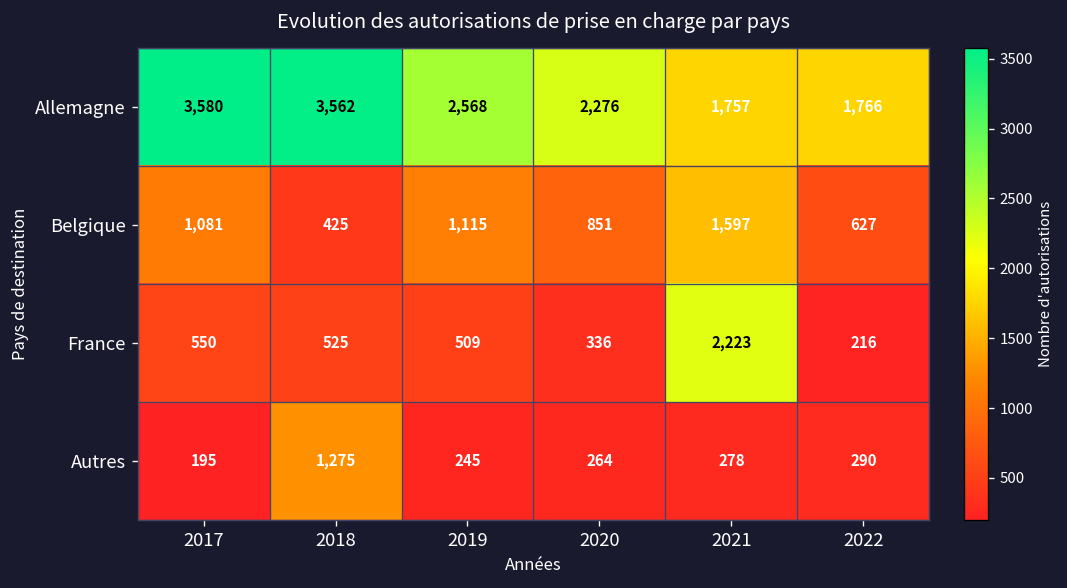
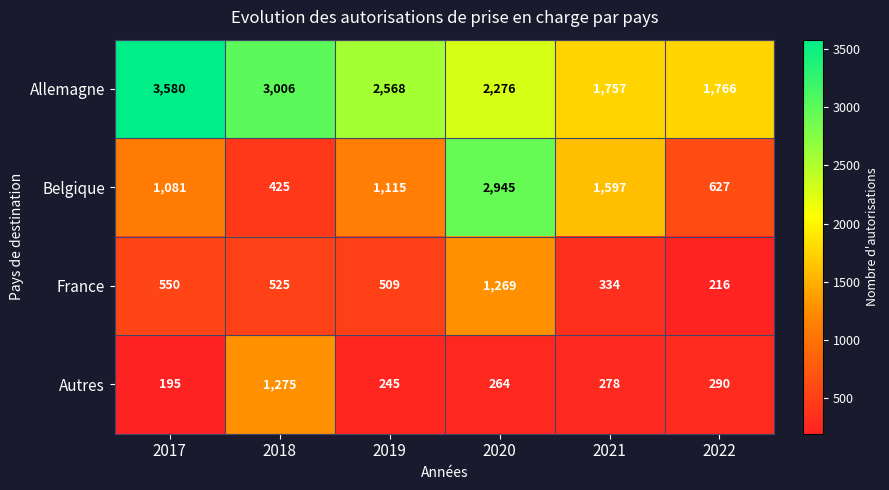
Allemagne, 2018: 3,562 -> 3,006
Belgique, 2020: 851 -> 2,945
France, 2020: 336 -> 1,269
France, 2021: 2,223 -> 334
